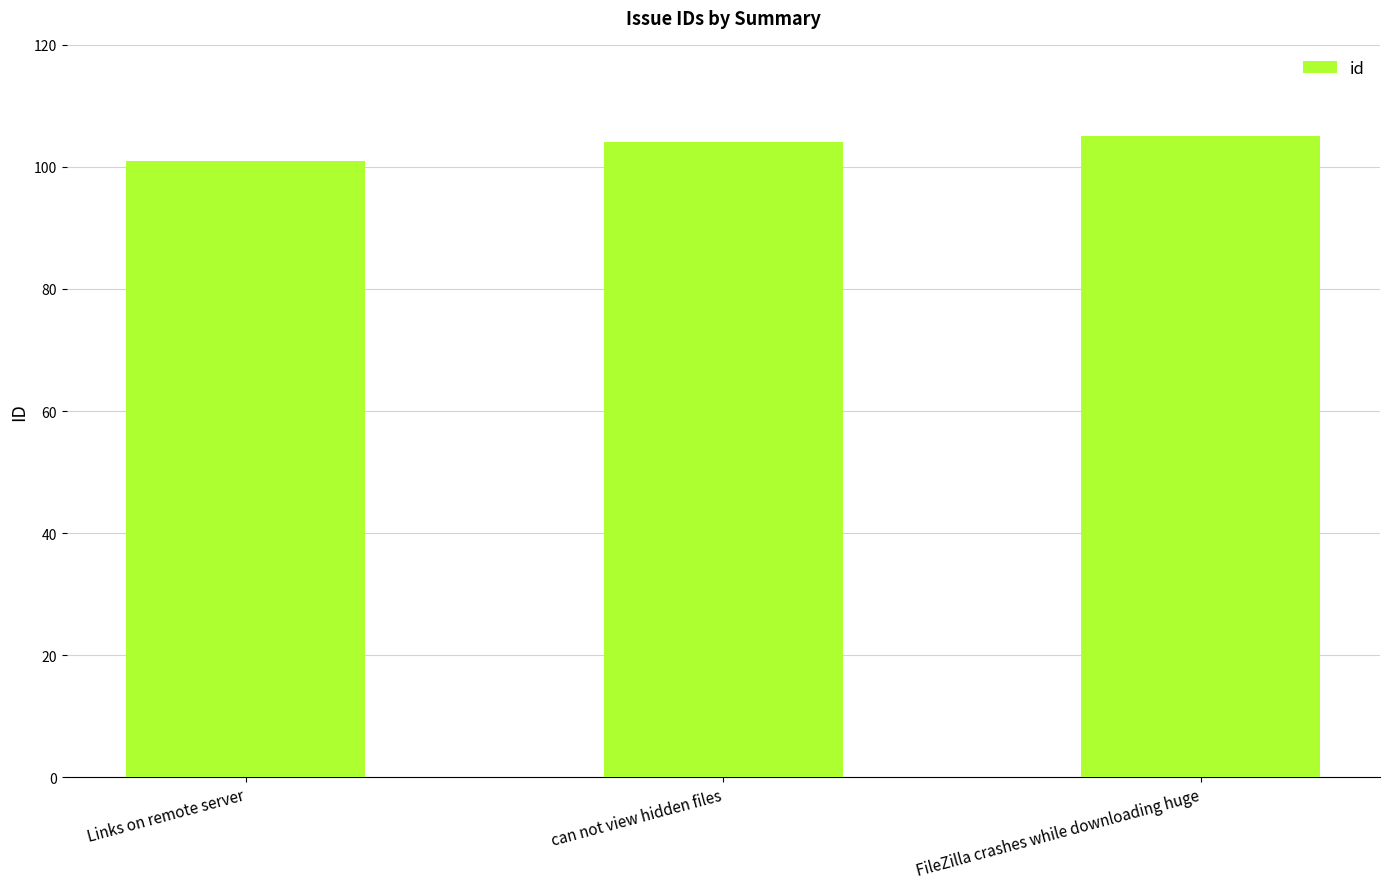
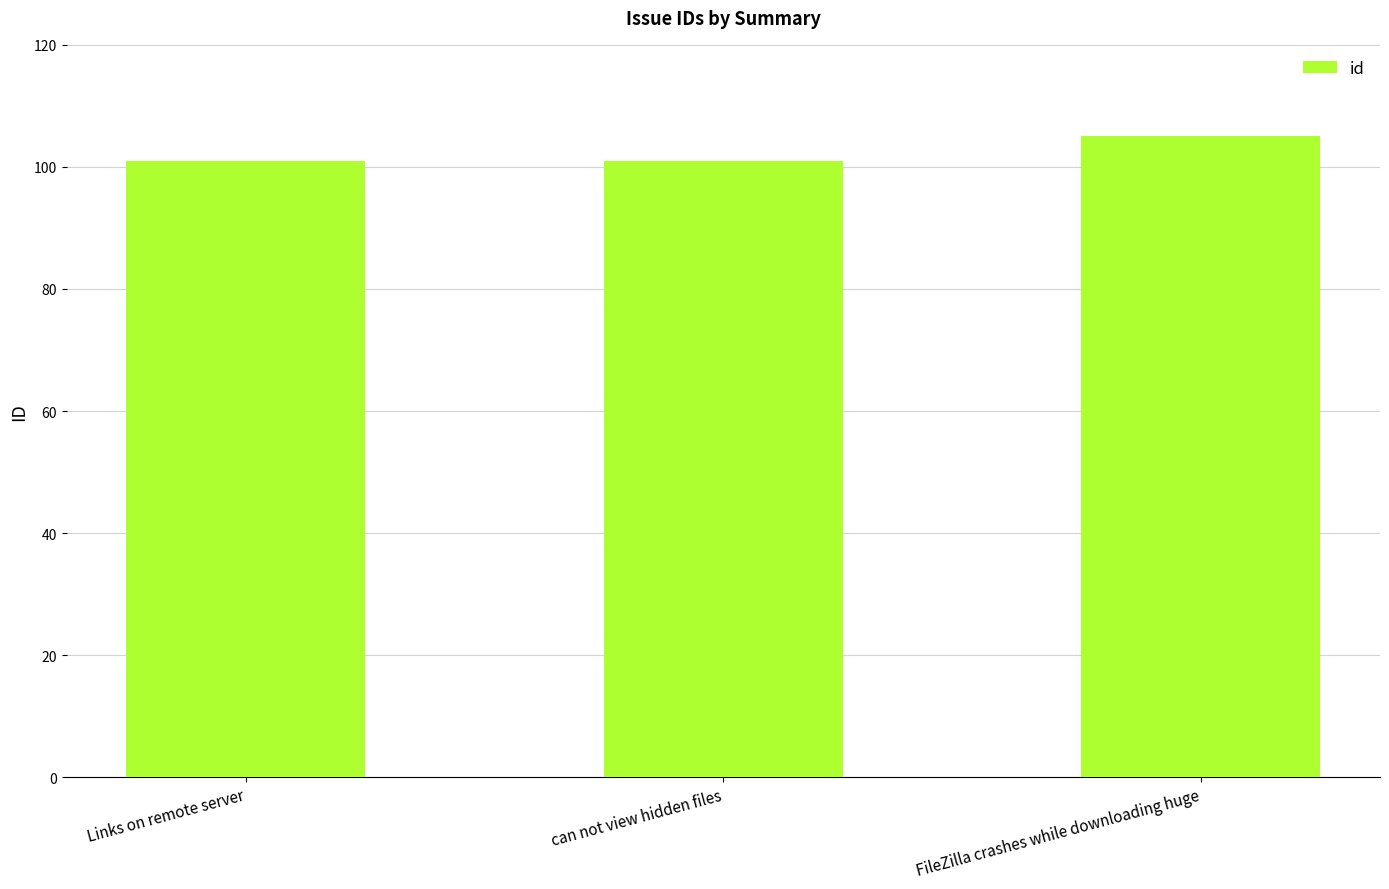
can not view hidden files: 104 -> 101
